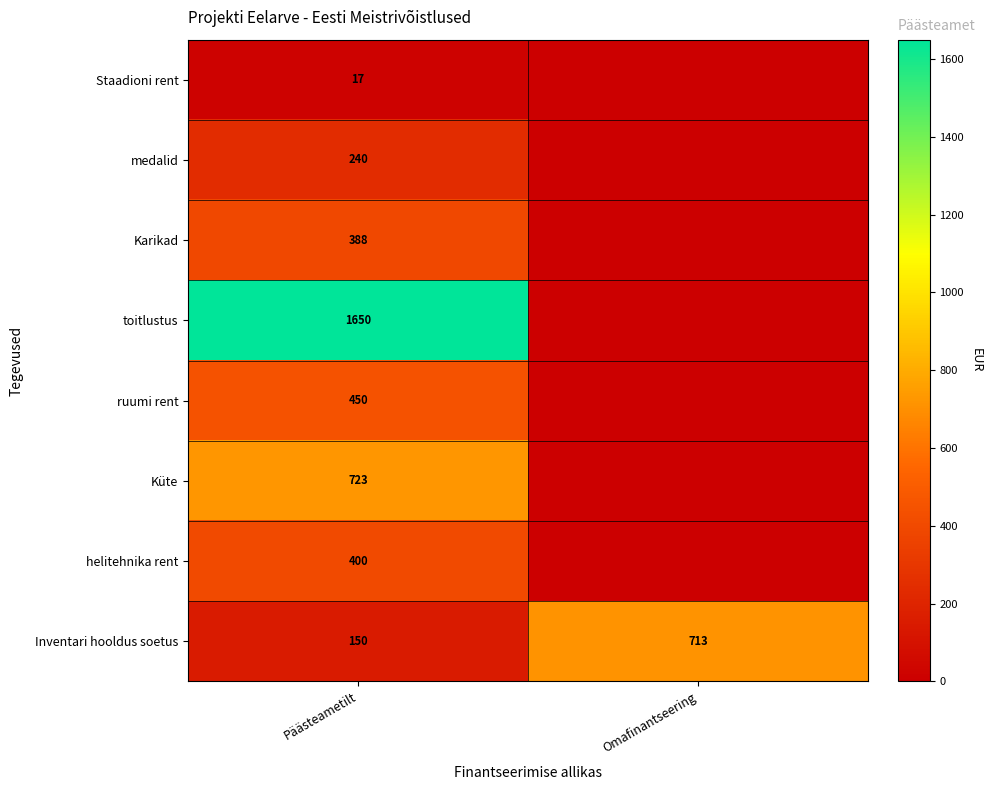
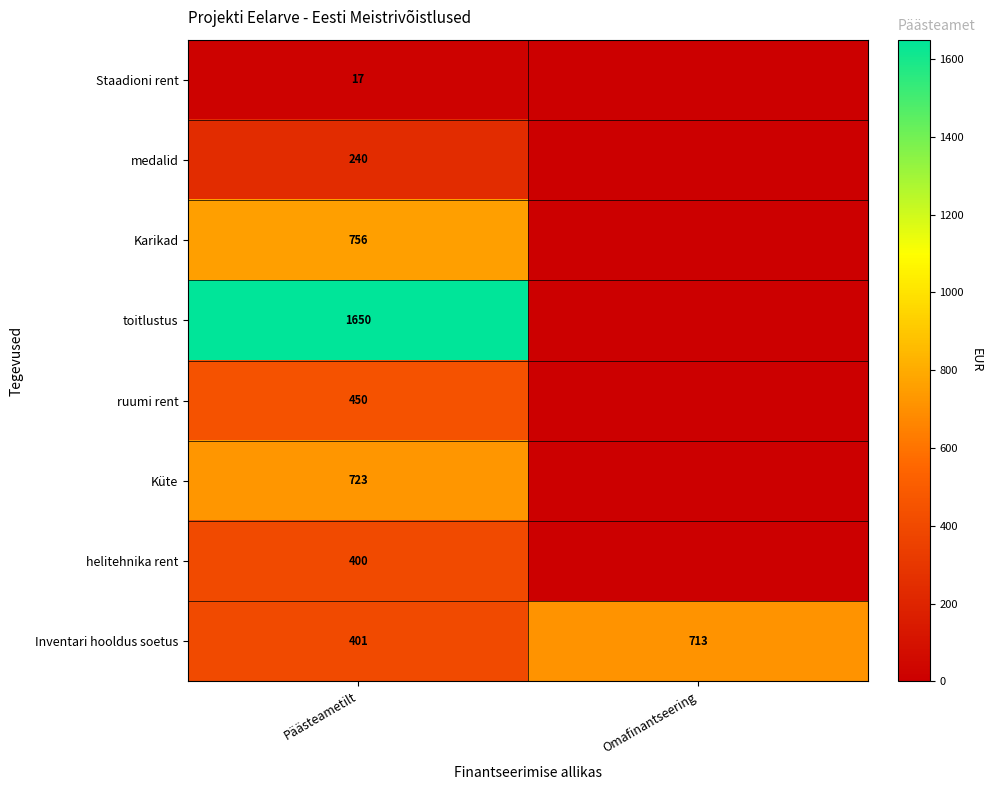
Karikad, Päästeametilt: 388 -> 756
Inventari hooldus soetus, Päästeametilt: 150 -> 401
